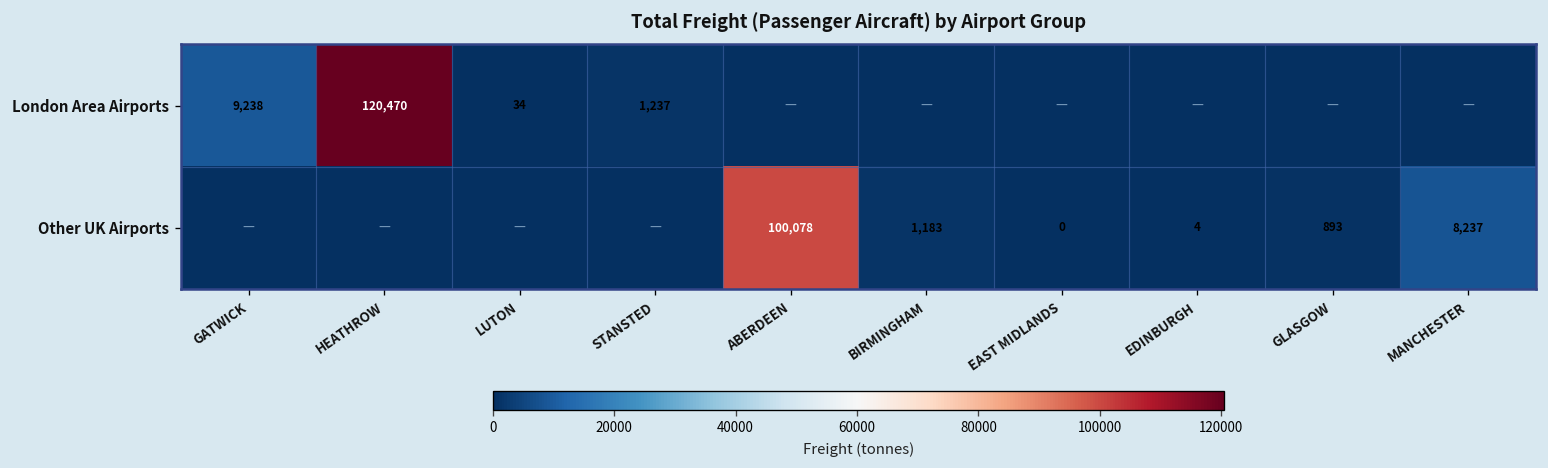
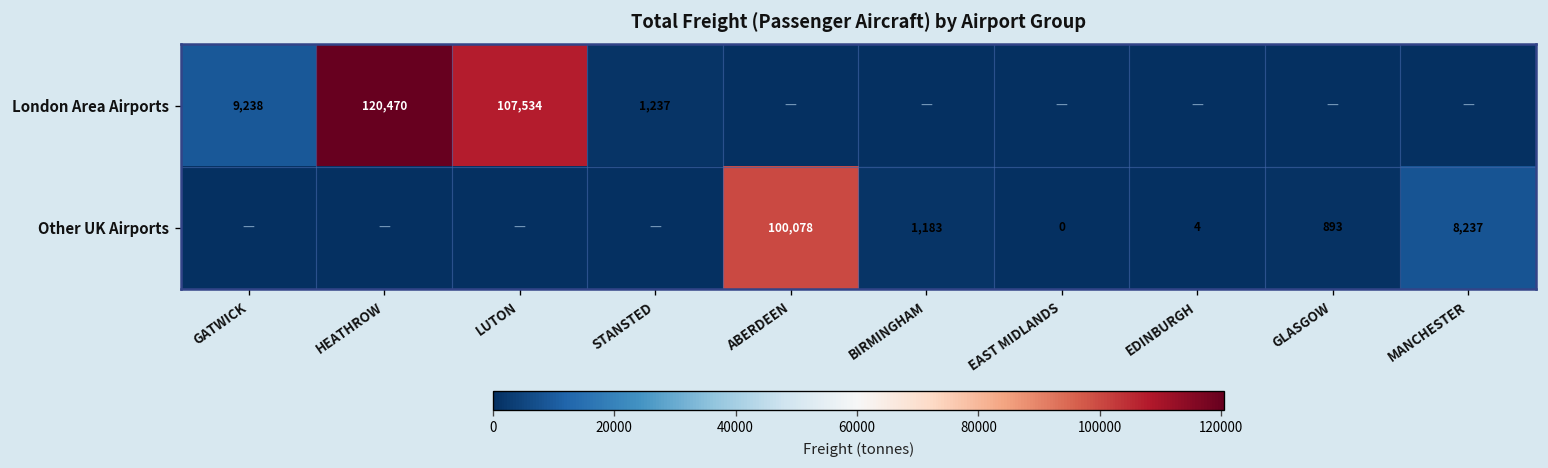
London Area Airports, LUTON: 34 -> 107,534
